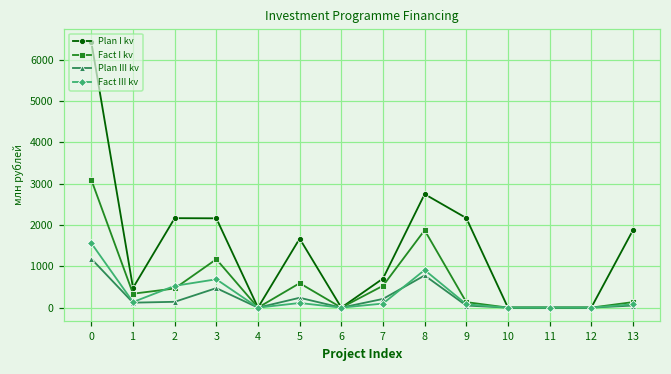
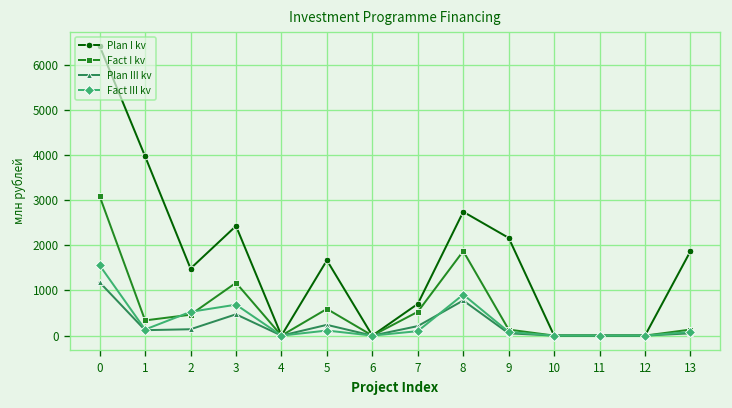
Plan I kv, 1: 500 -> 4000
Plan I kv, 2: 2200 -> 1500
Plan I kv, 3: 2200 -> 2400
